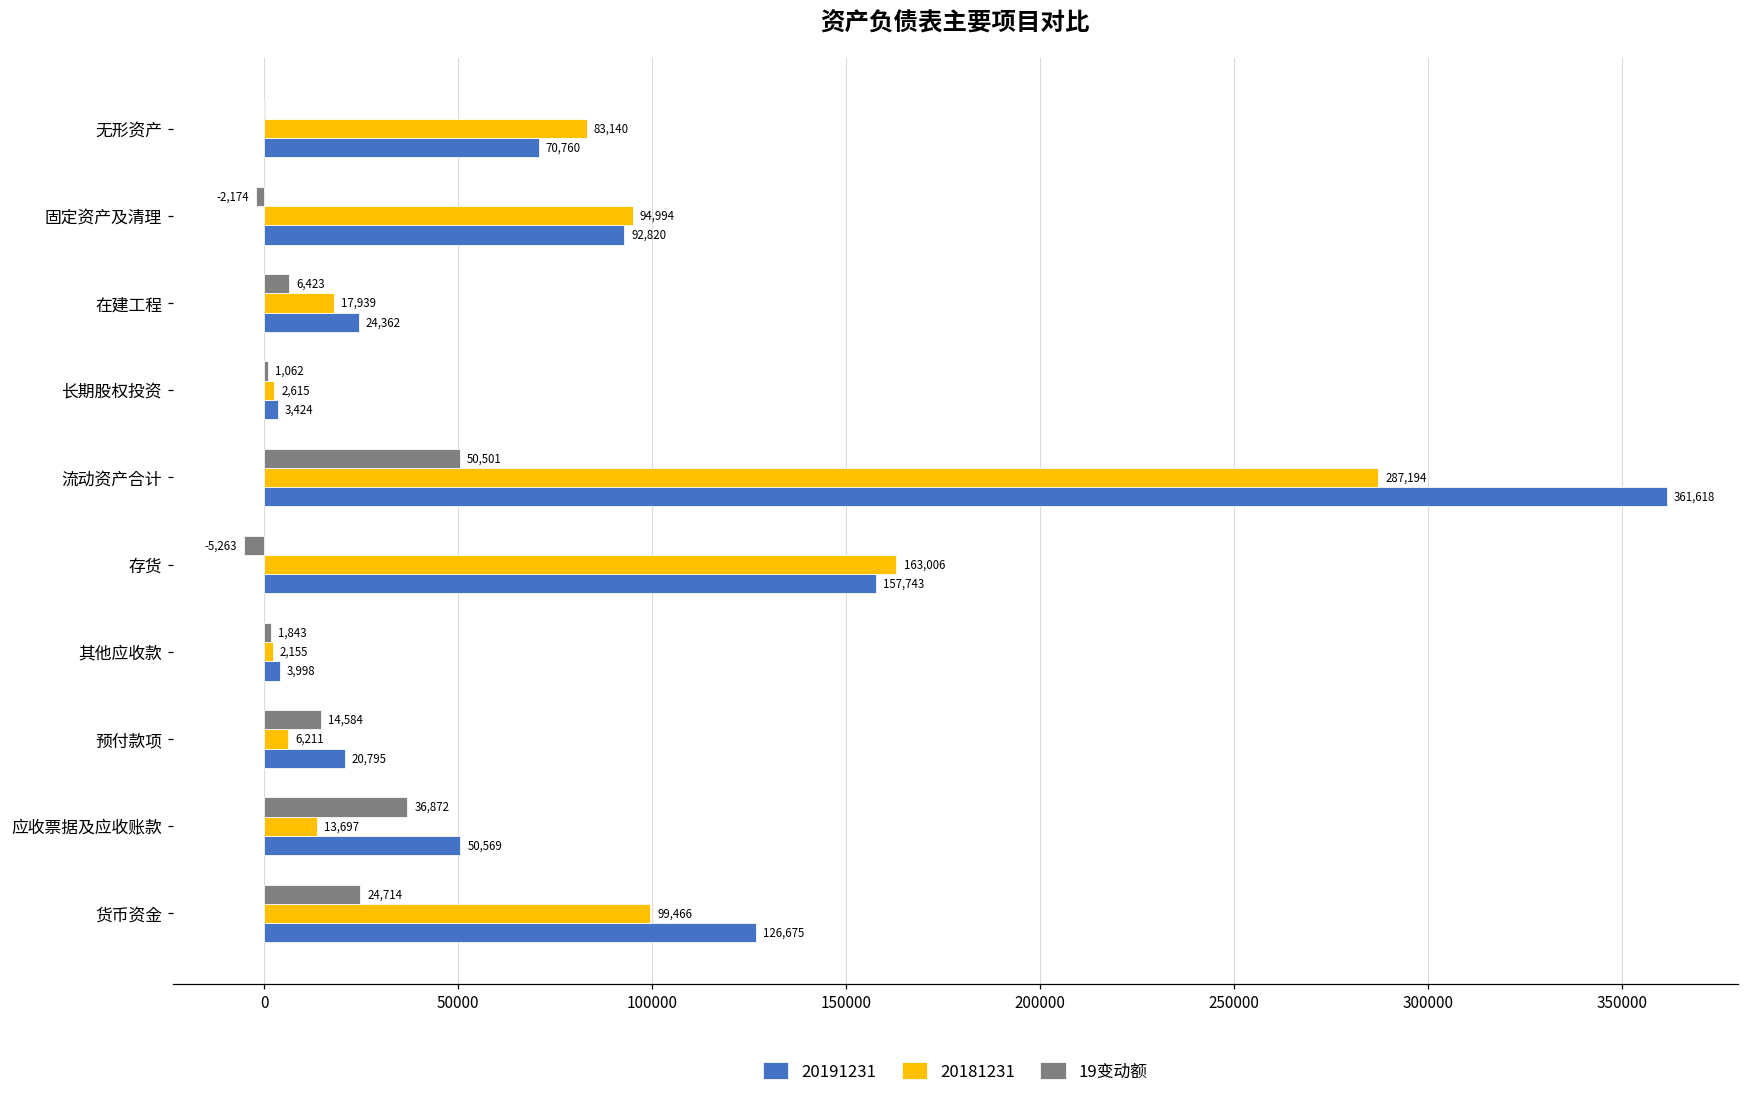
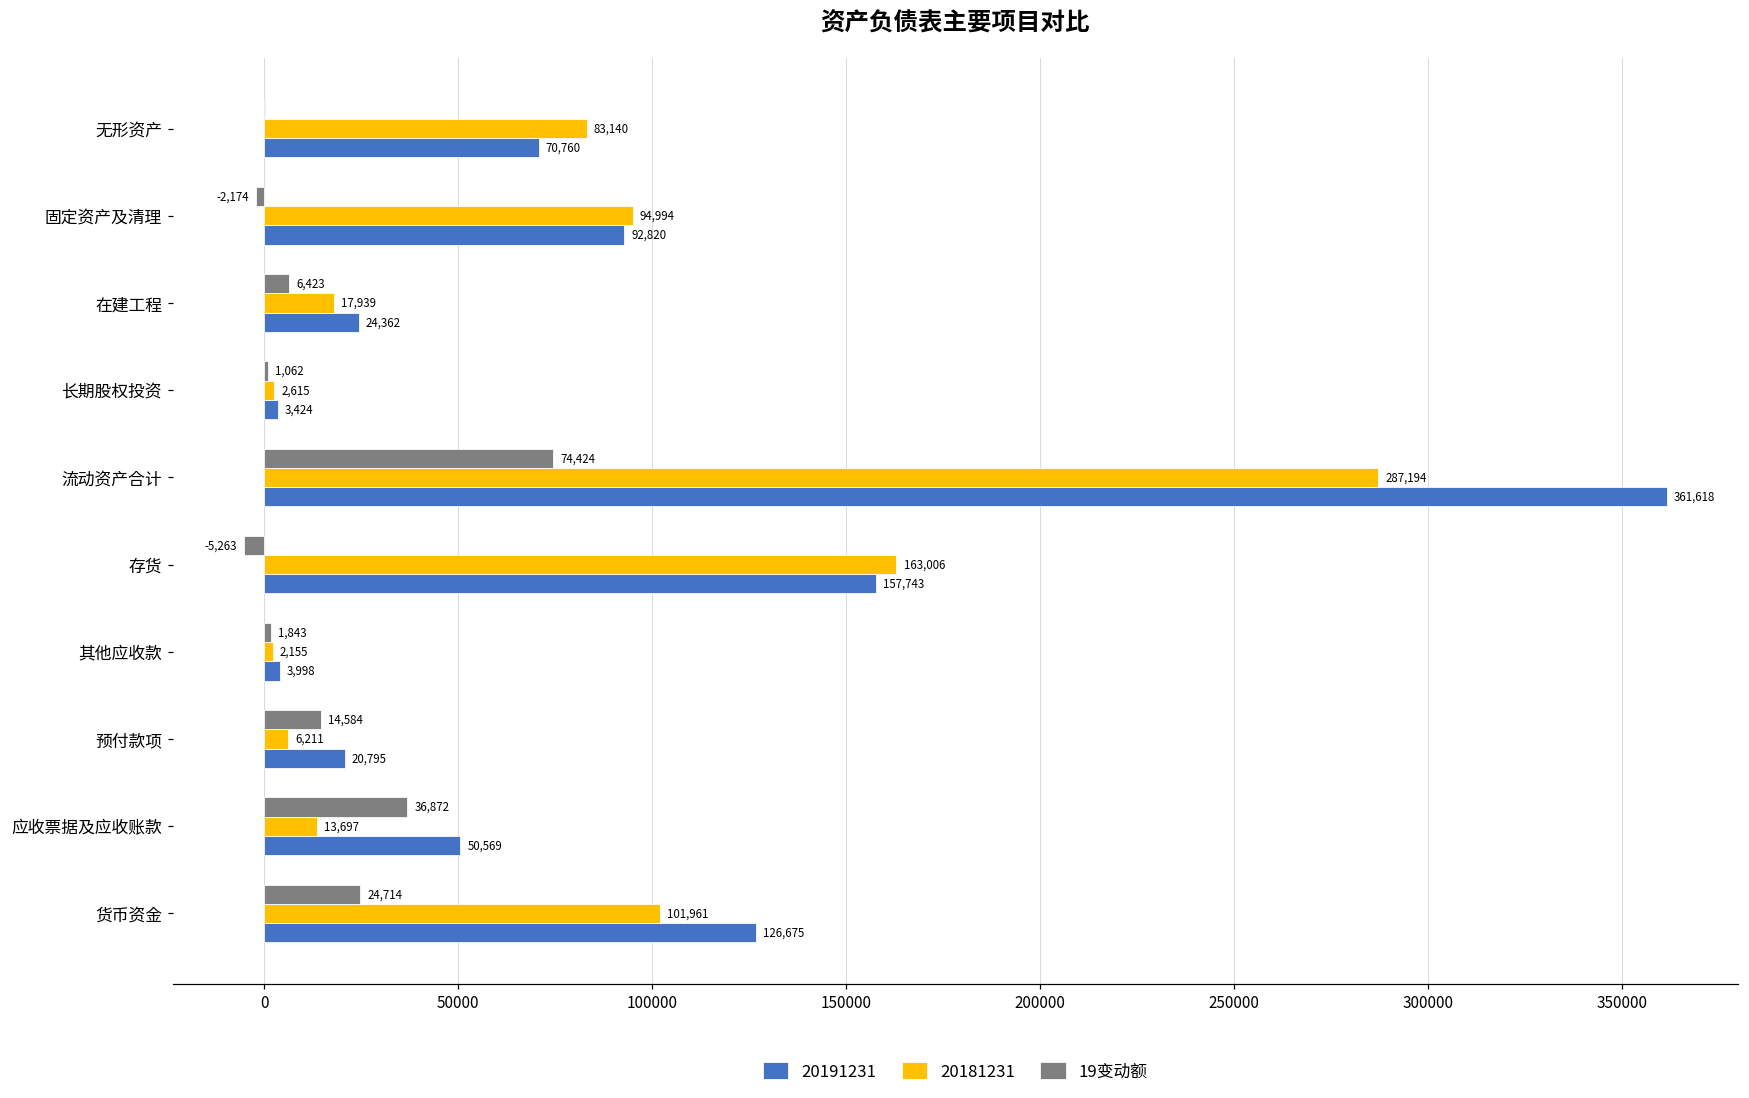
19变动额, 流动资产合计: 50,501 -> 74,424
20181231, 货币资金: 99,466 -> 101,961
